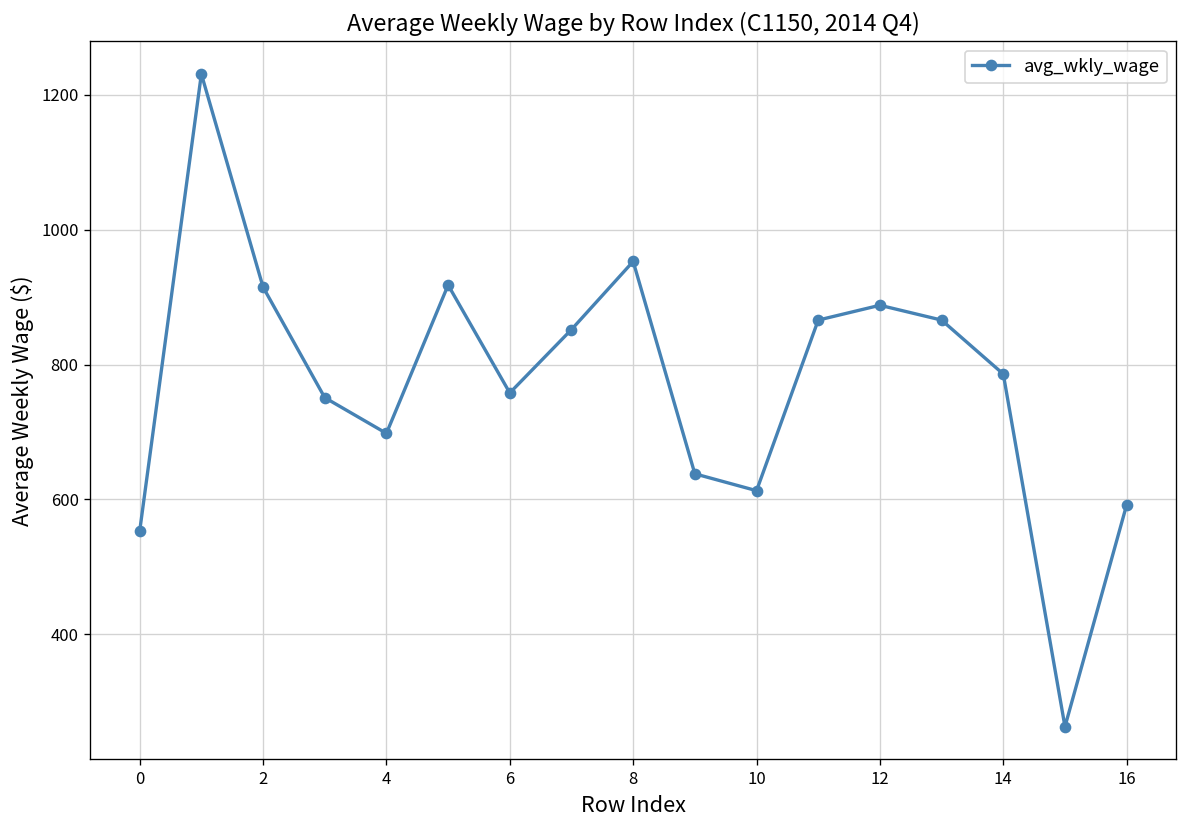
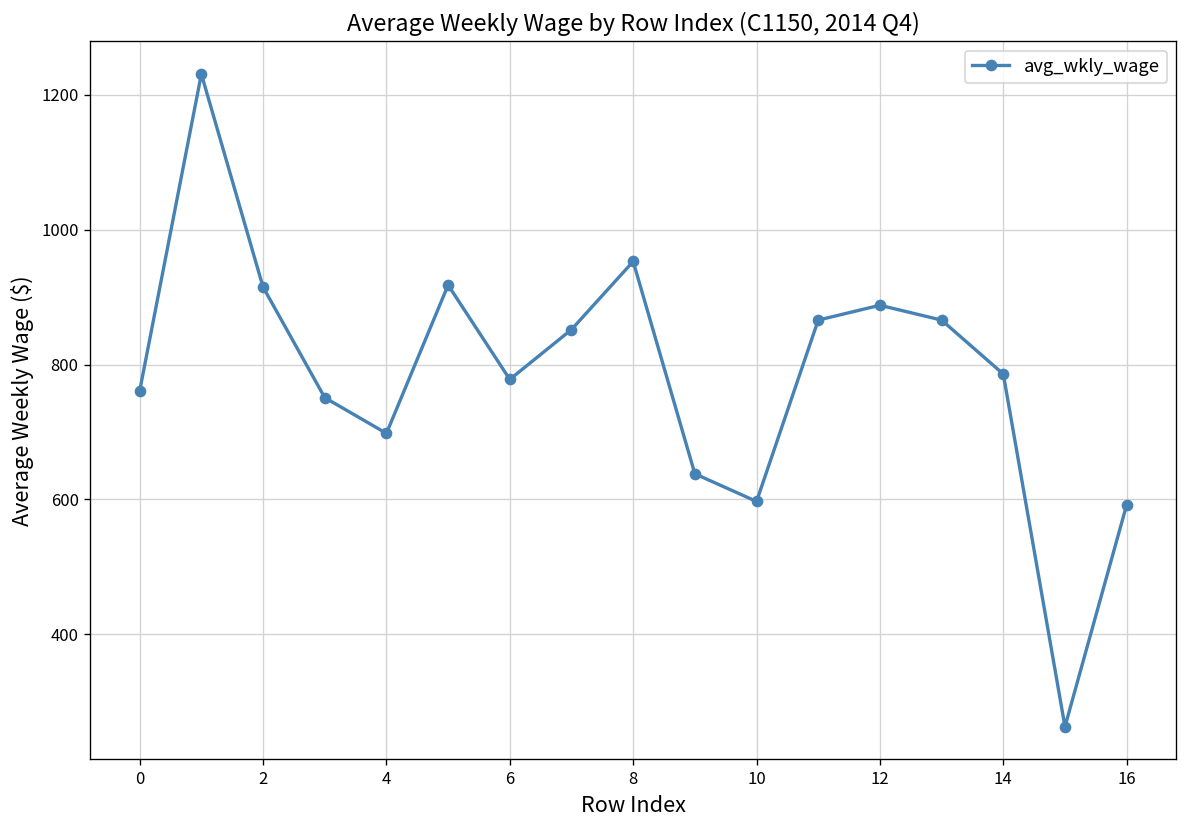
0: 550 -> 760
6: 760 -> 780
10: 610 -> 600
